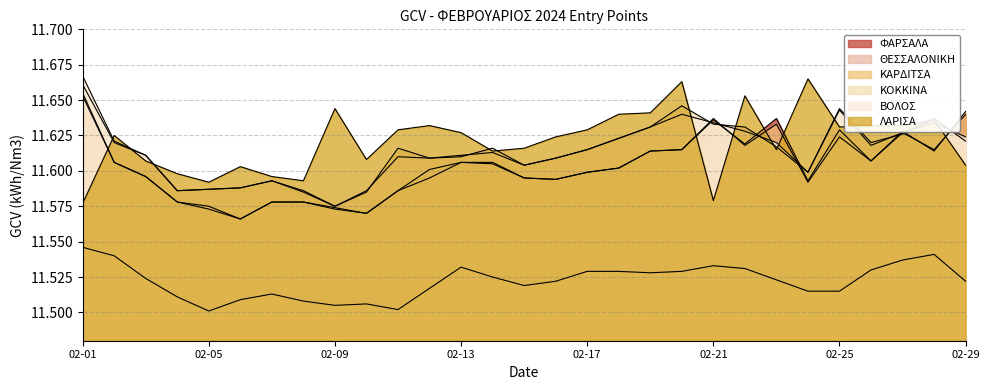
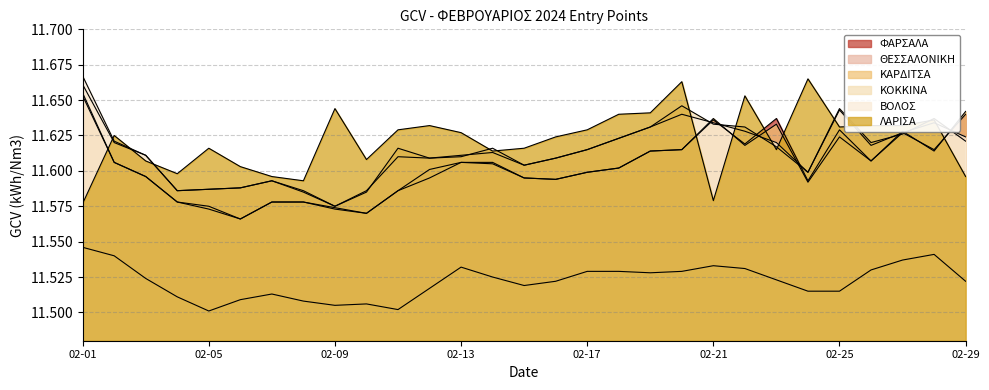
ΛΑΡΙΣΑ, 02-05: 11.592 -> 11.616
ΛΑΡΙΣΑ, 02-29: 11.604 -> 11.596
